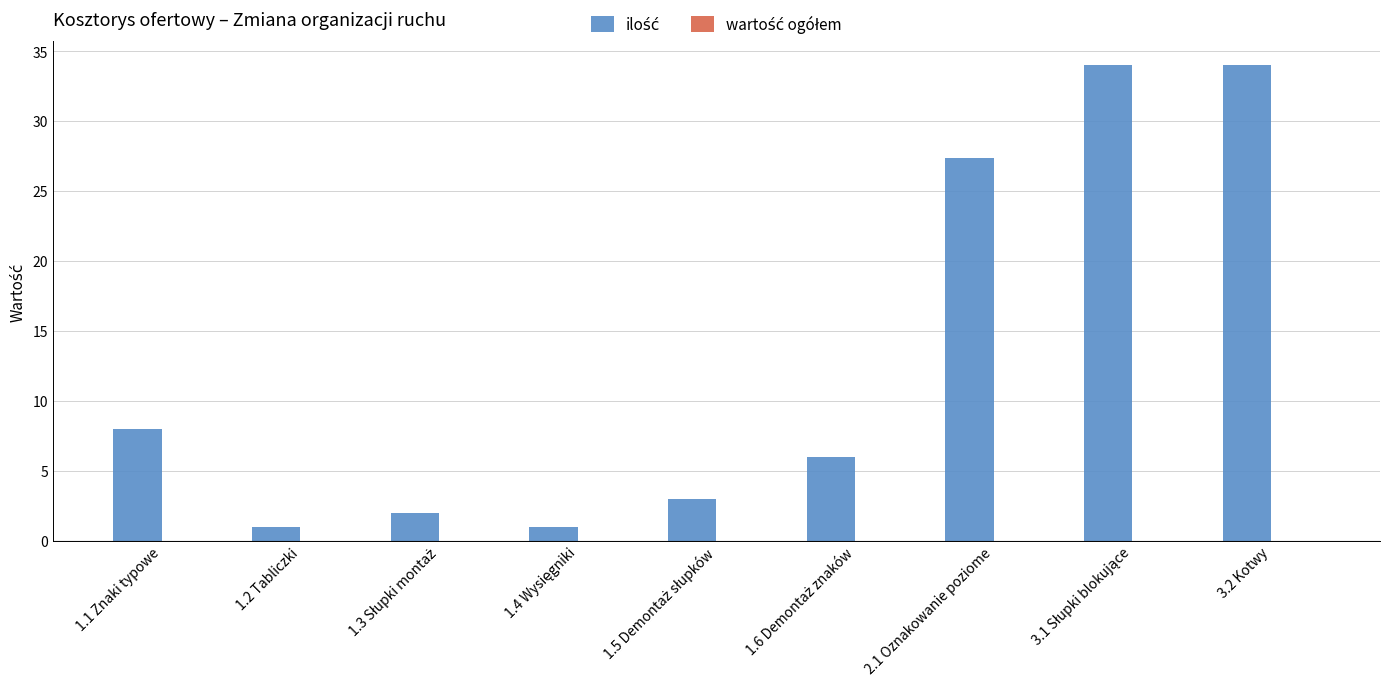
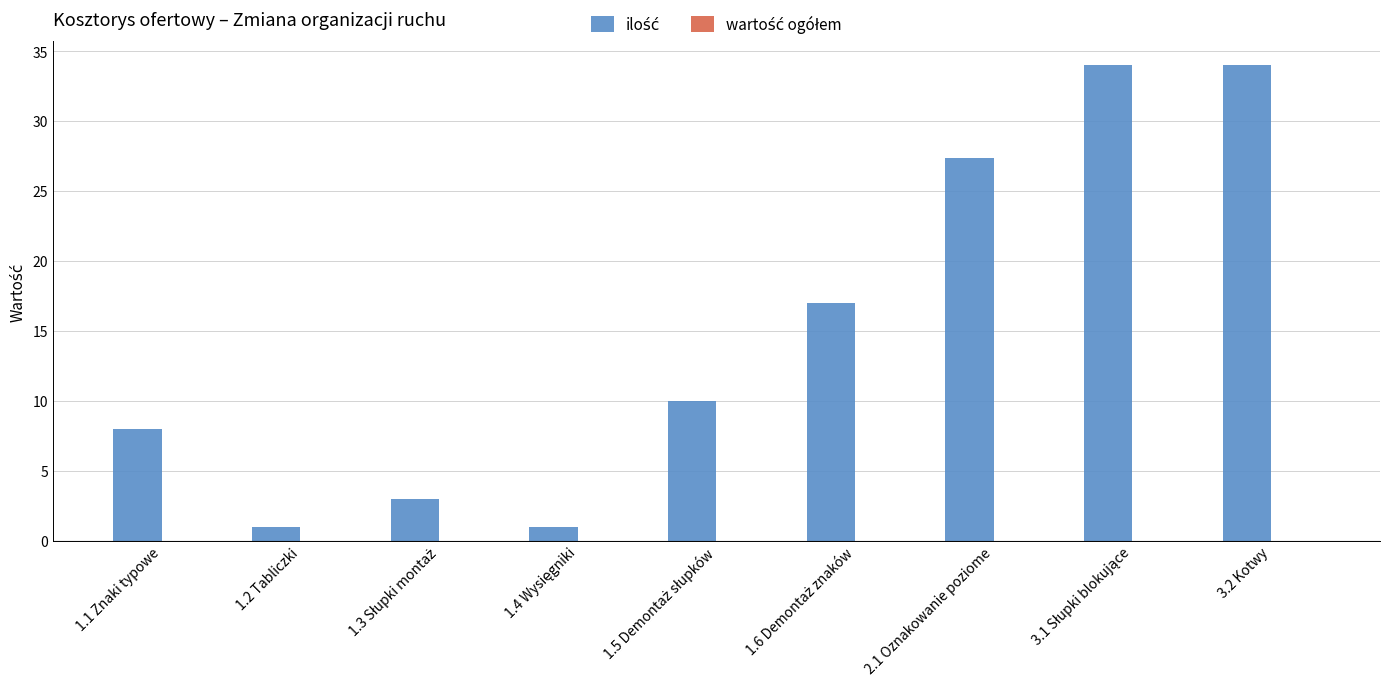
ilość, 1.3 Słupki montaż: 2 -> 3
ilość, 1.5 Demontaż słupków: 3 -> 10
ilość, 1.6 Demontaż znaków: 6 -> 17
